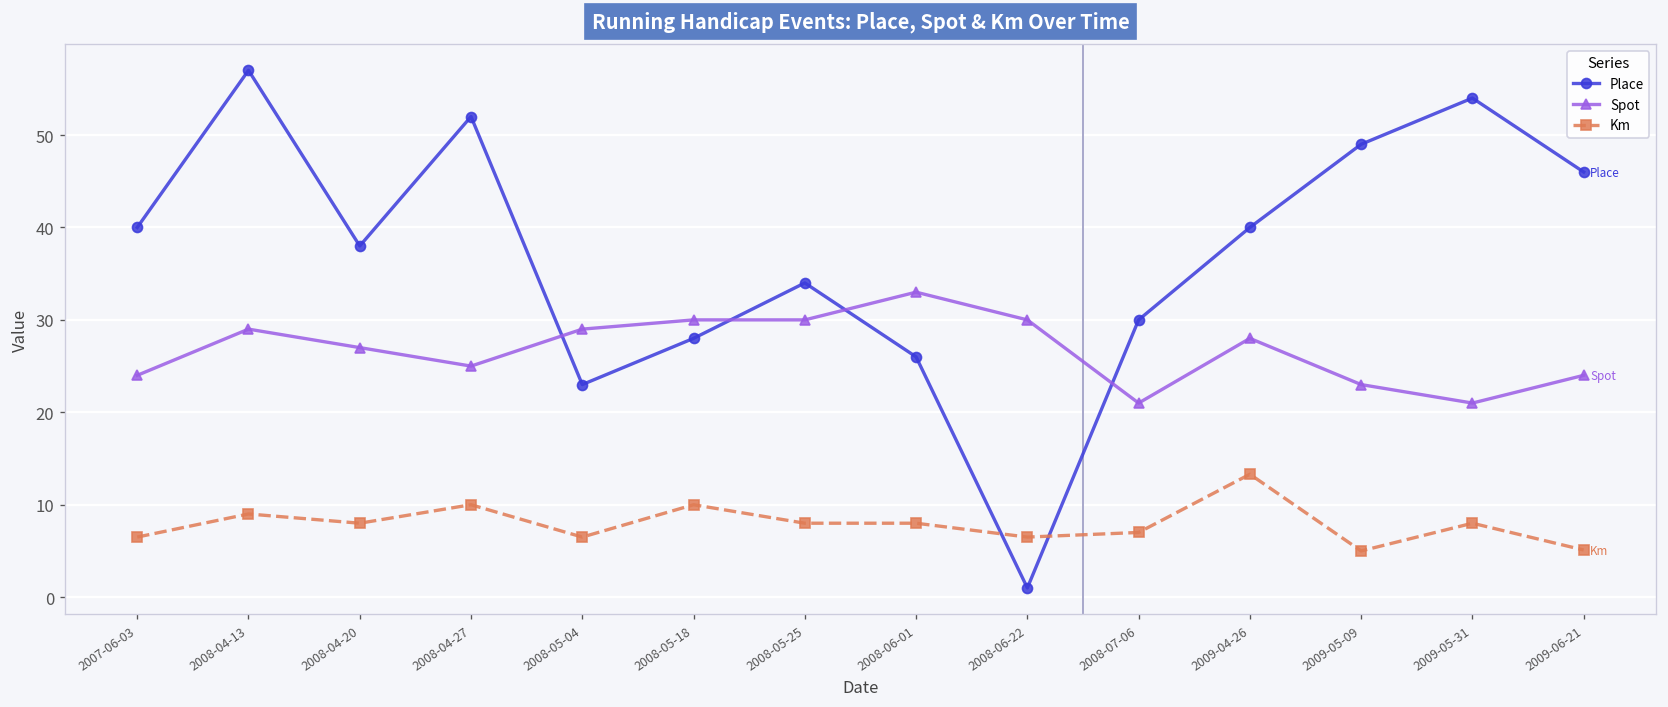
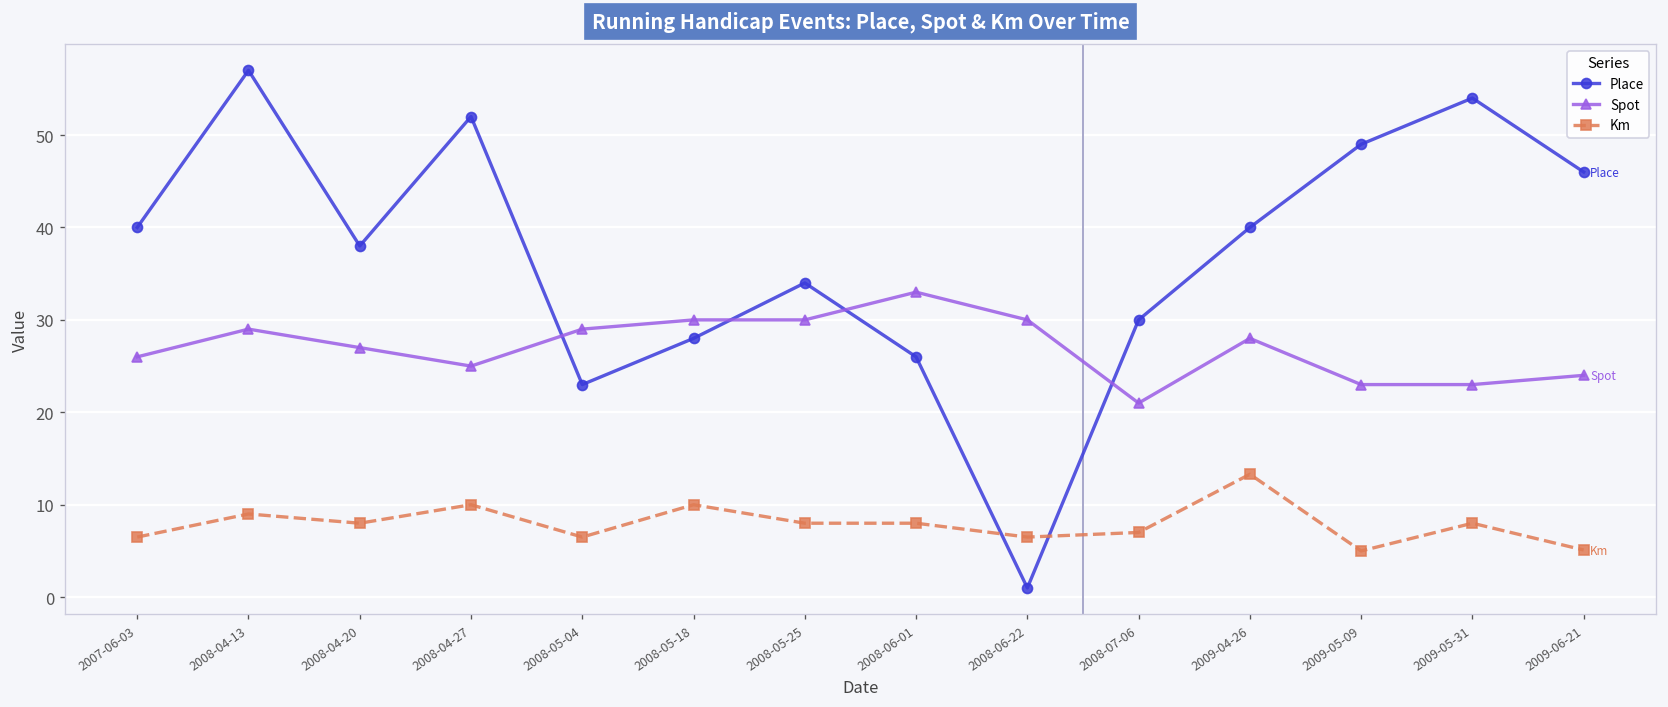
Spot, 2007-06-03: 24 -> 26
Spot, 2009-05-31: 21 -> 23
